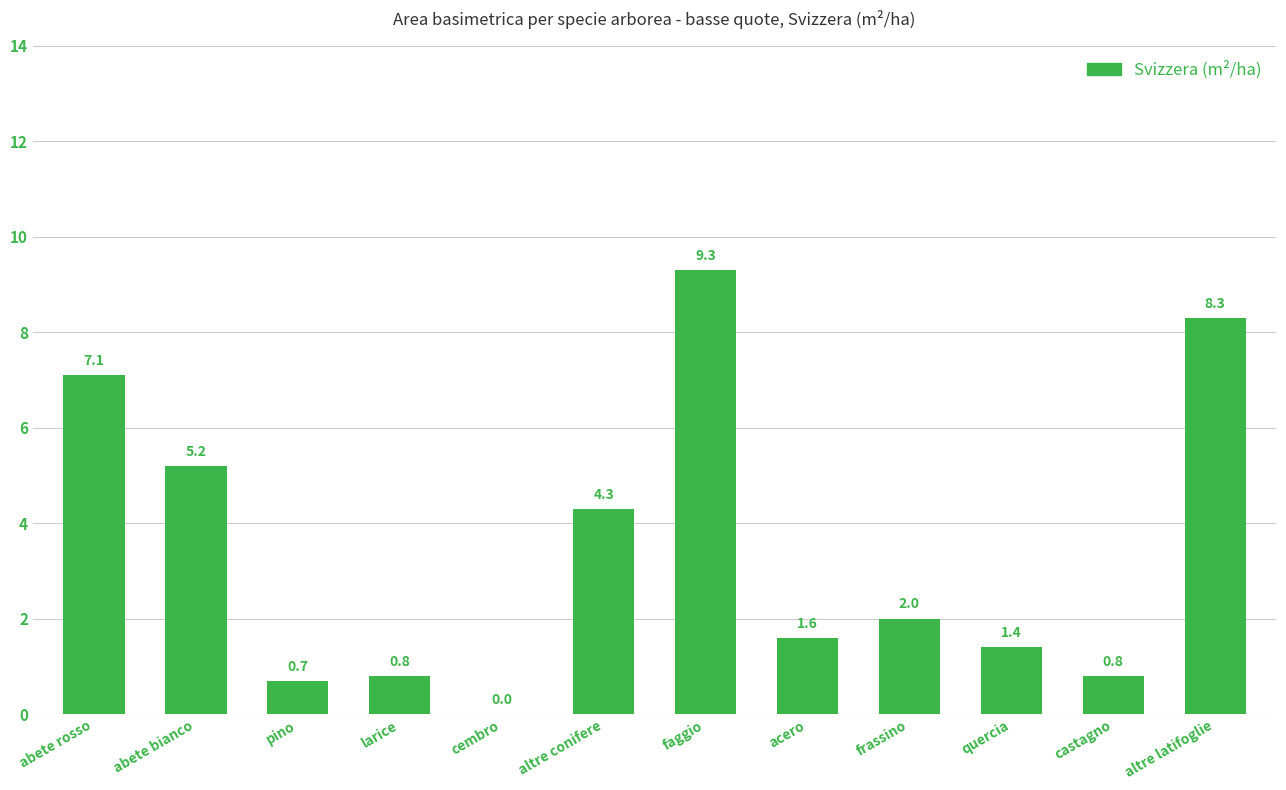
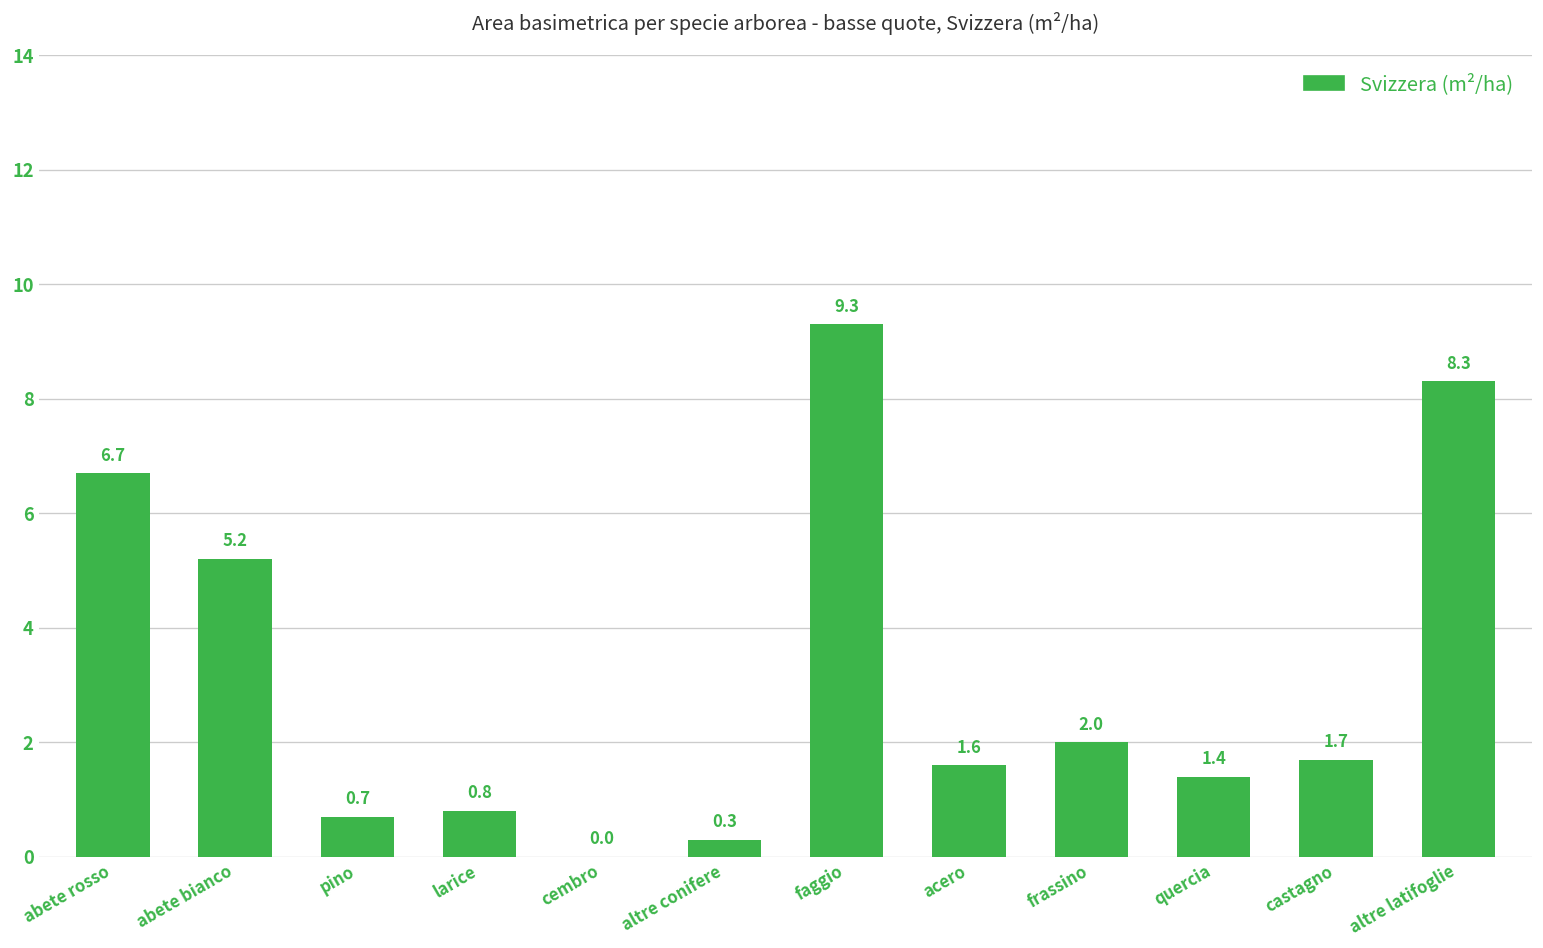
abete rosso: 7.1 -> 6.7
altre conifere: 4.3 -> 0.3
castagno: 0.8 -> 1.7
